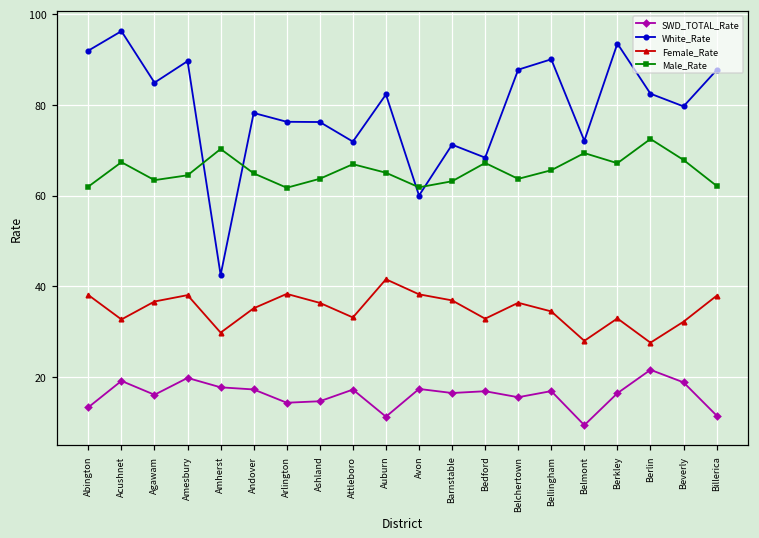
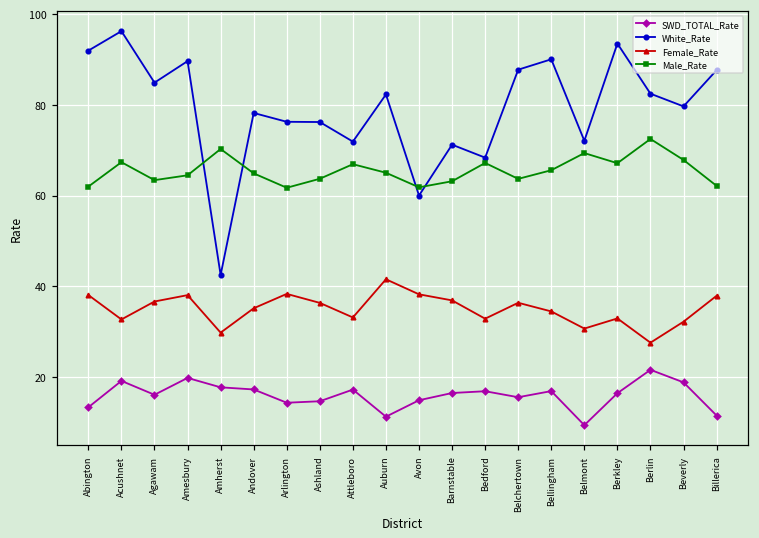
SWD_TOTAL_Rate, Avon: 17 -> 15
Female_Rate, Belmont: 28 -> 31
